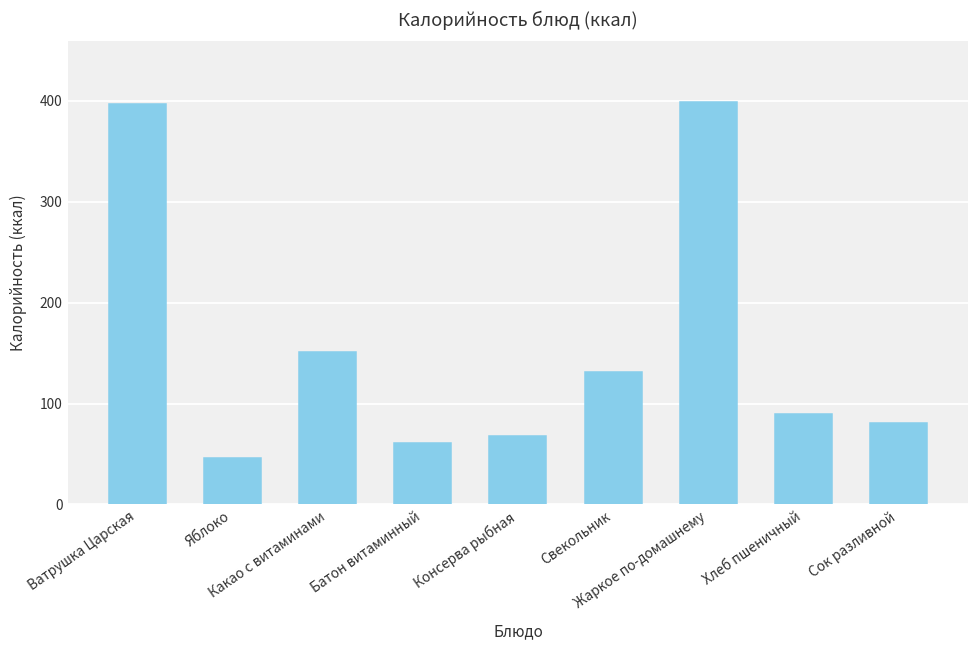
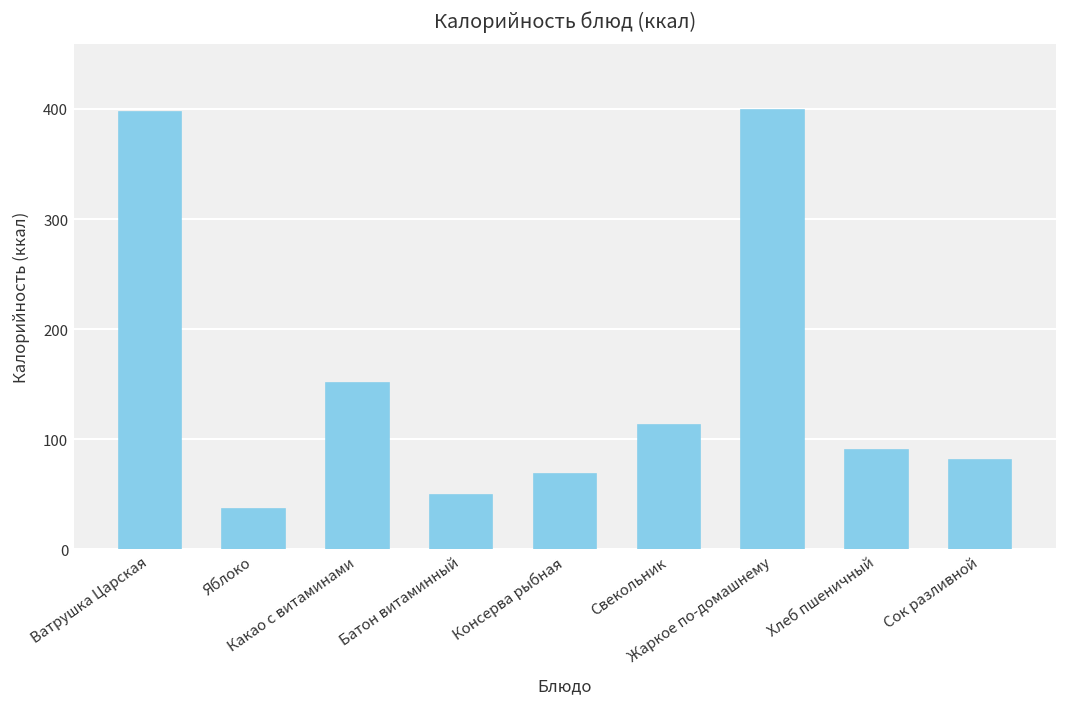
Яблоко: 50 -> 40
Батон витаминный: 60 -> 50
Свекольник: 130 -> 110
